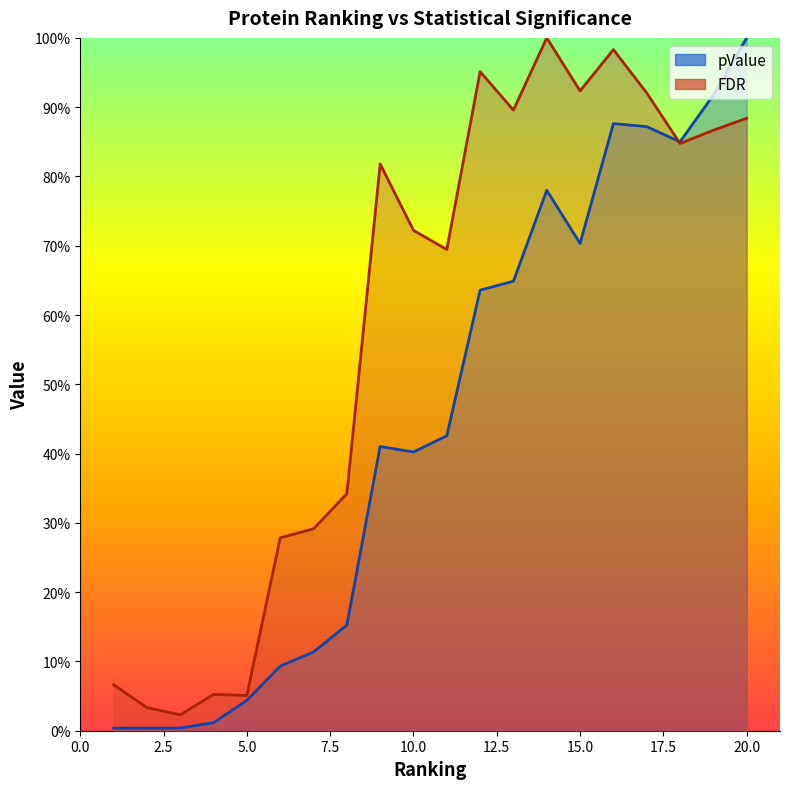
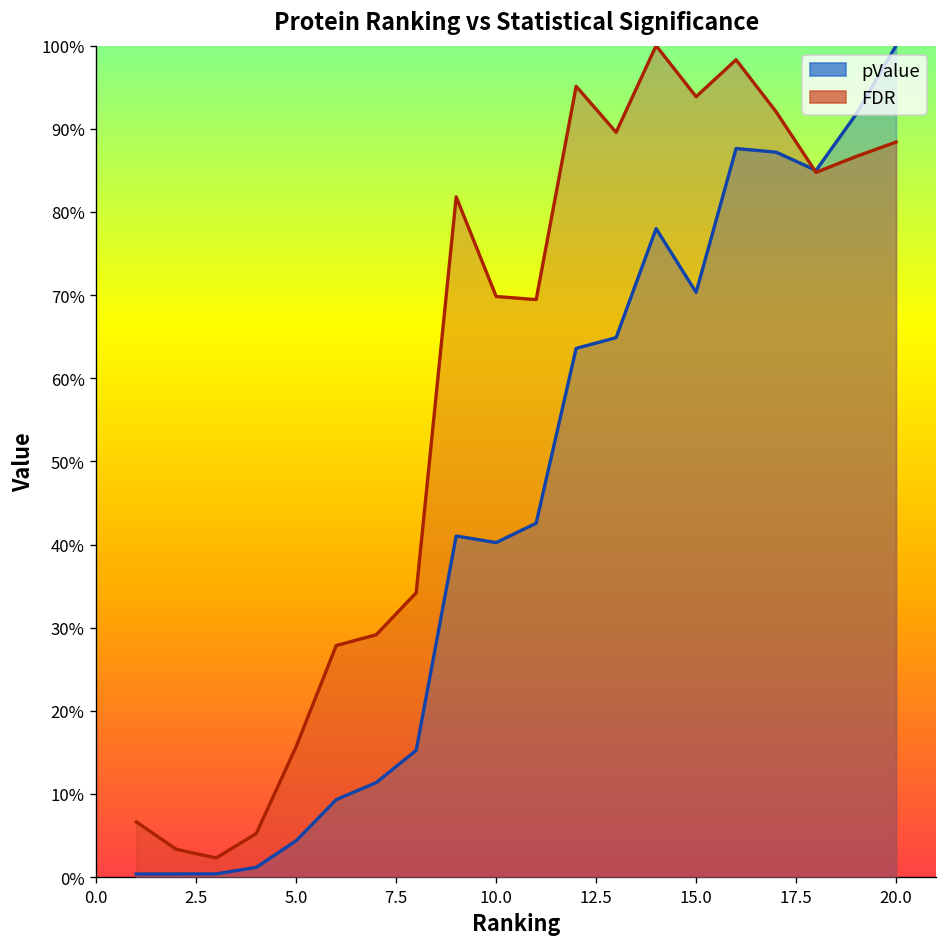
FDR, 5.0: 5% -> 16%
FDR, 10.0: 72% -> 70%
FDR, 15.0: 92% -> 94%
